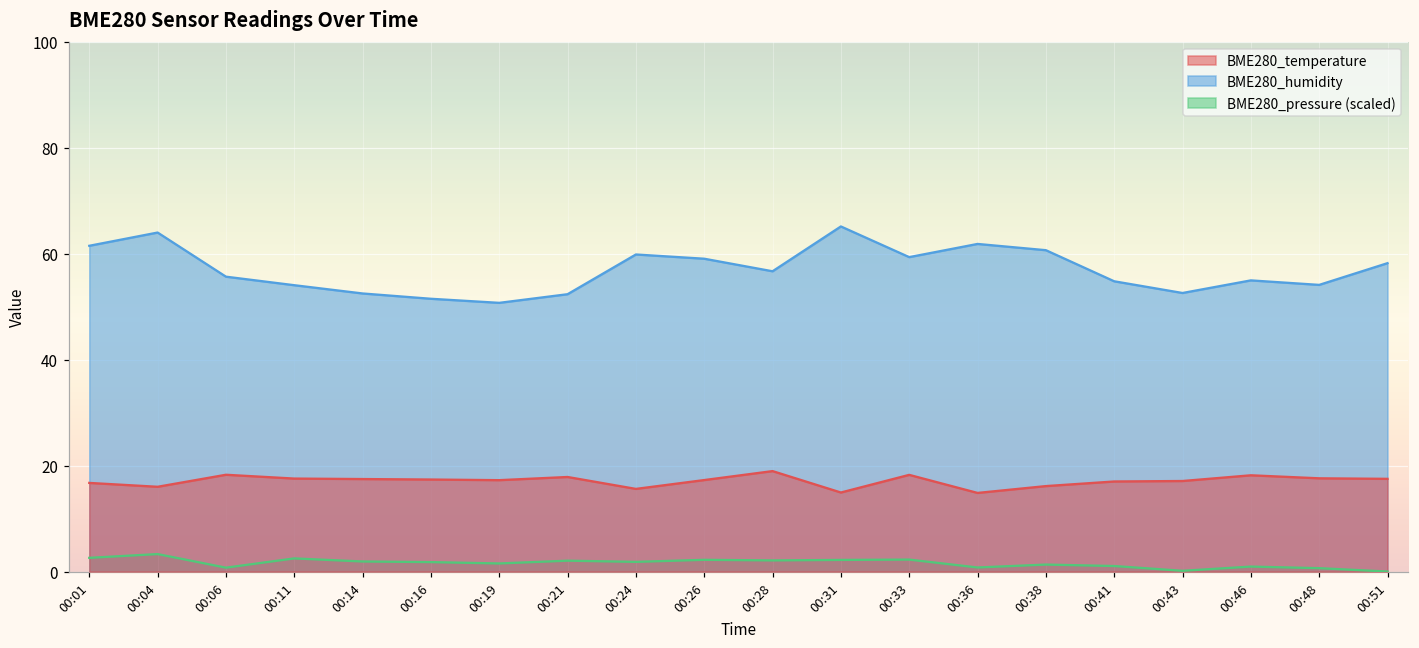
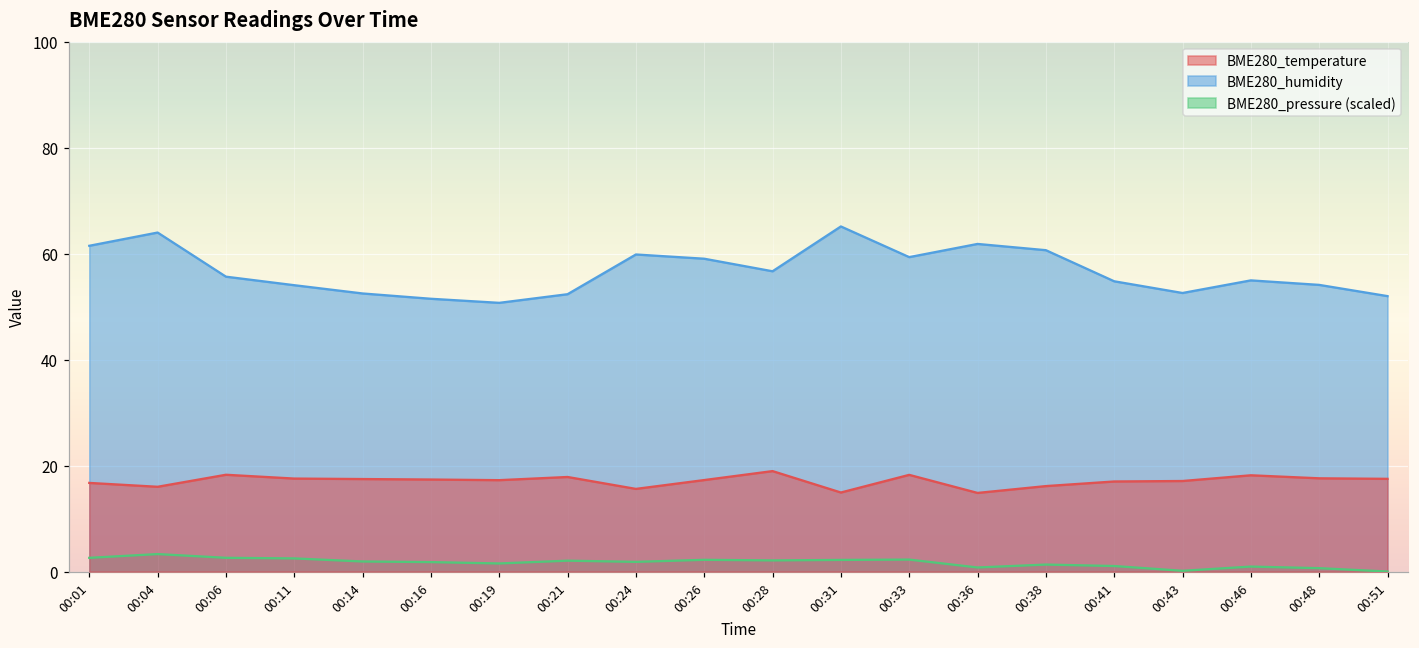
BME280_pressure (scaled), 00:06: 1 -> 3
BME280_humidity, 00:51: 58 -> 52
